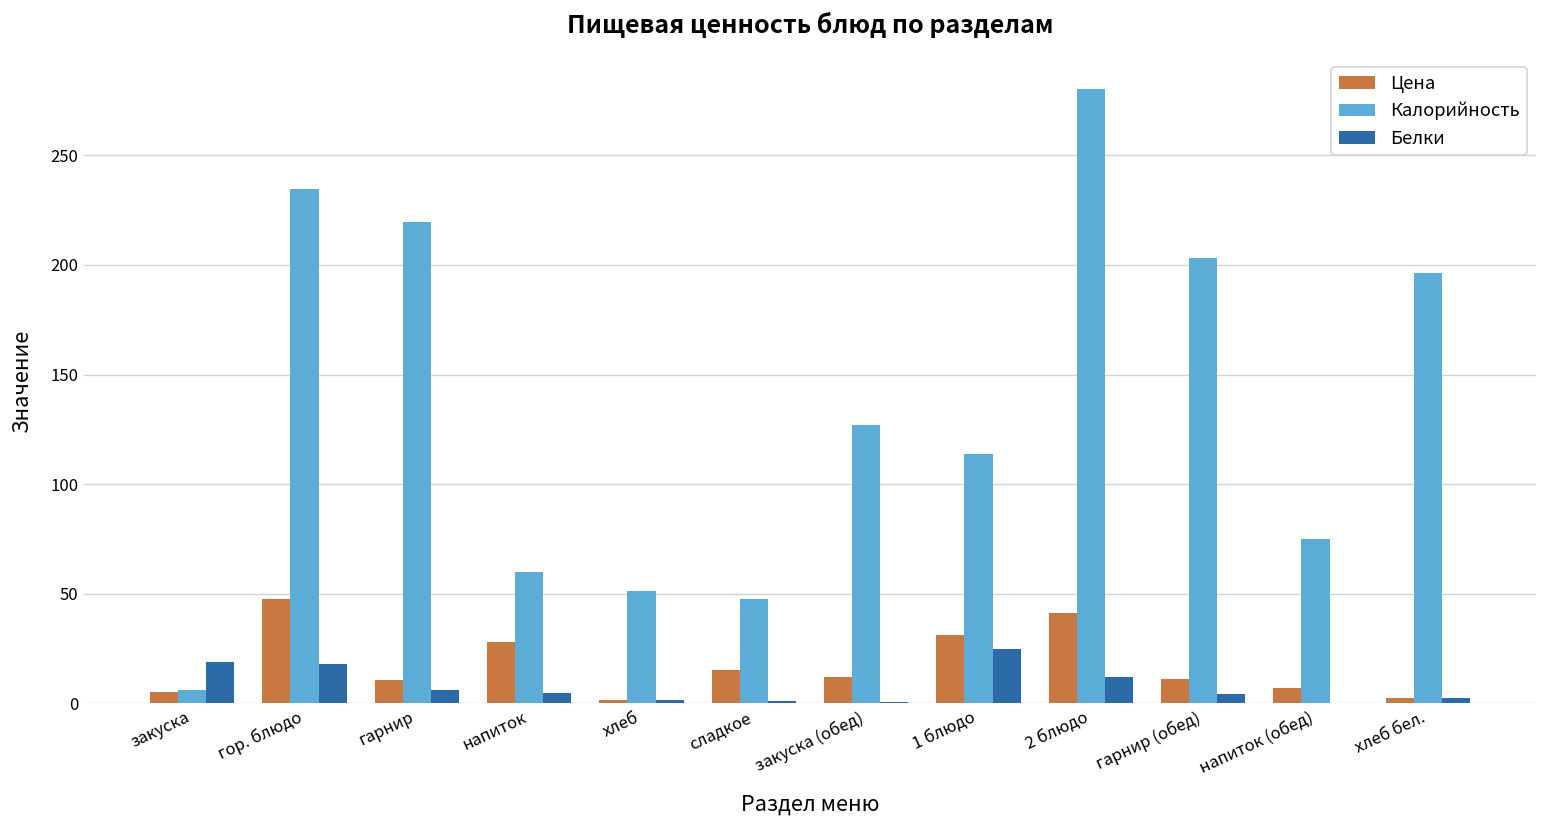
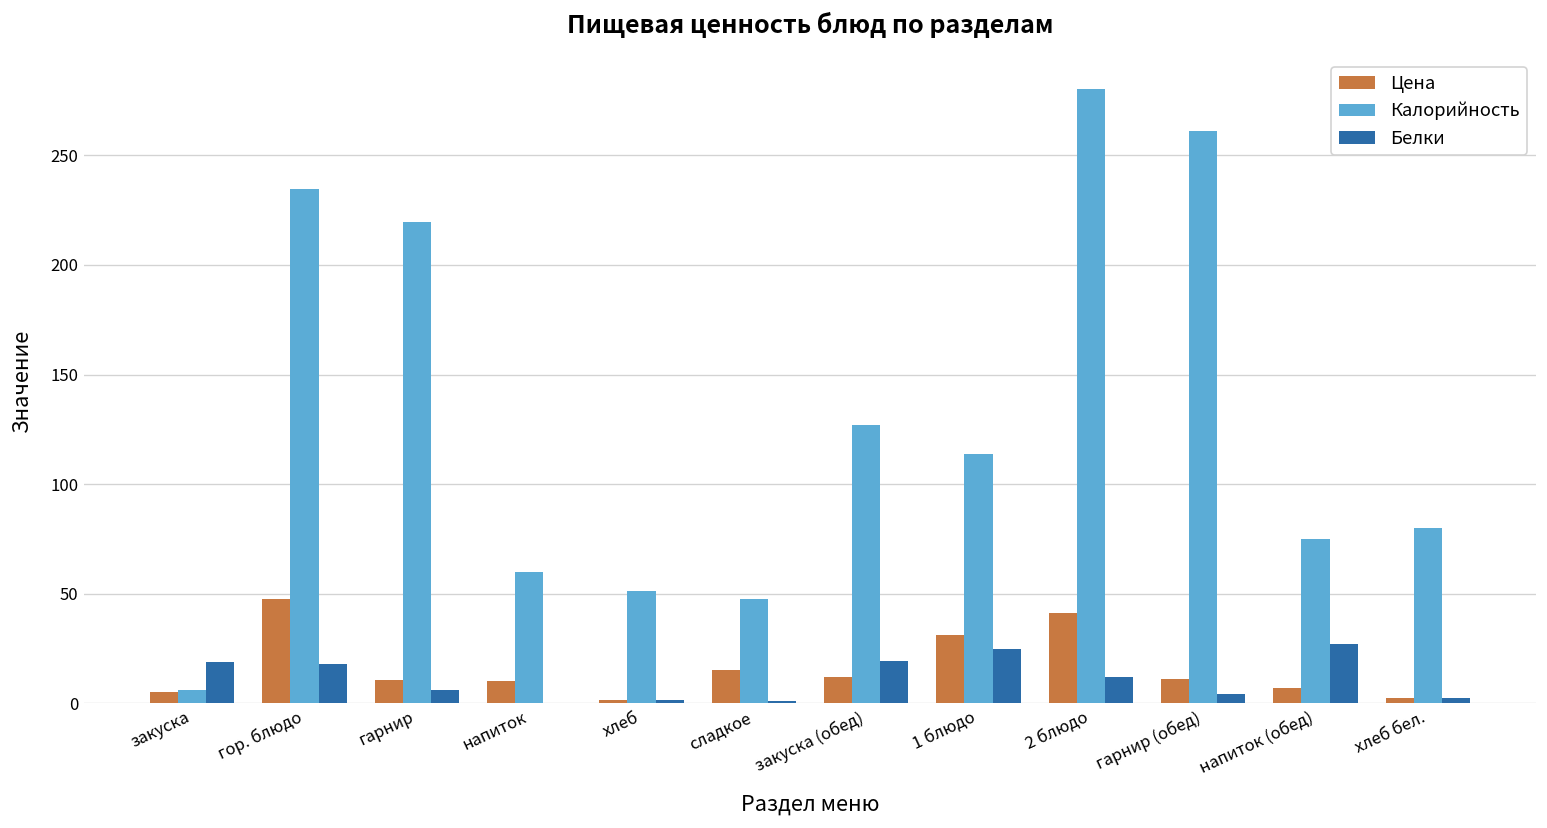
Цена, напиток: 28 -> 10
Белки, напиток: 5 -> 0
Белки, закуска (обед): 1 -> 20
Калорийность, гарнир (обед): 203 -> 261
Белки, напиток (обед): 0 -> 27
Калорийность, хлеб бел.: 197 -> 80
